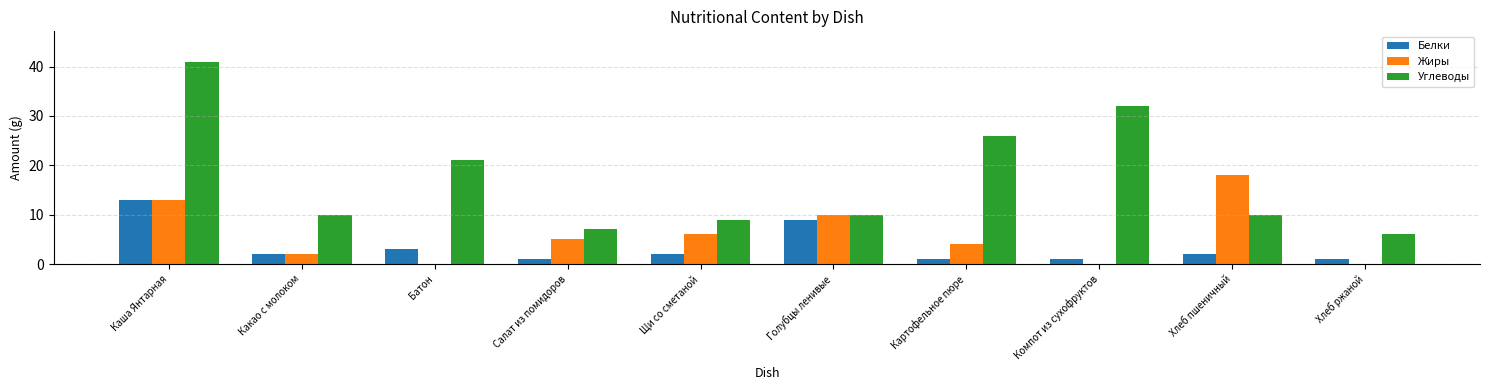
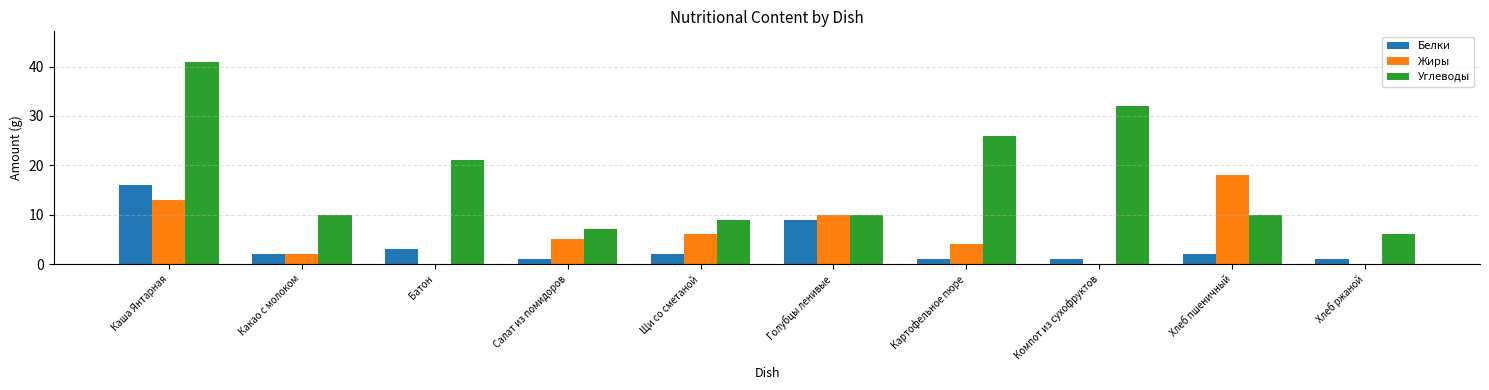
Белки, Каша Янтарная: 13 -> 16
